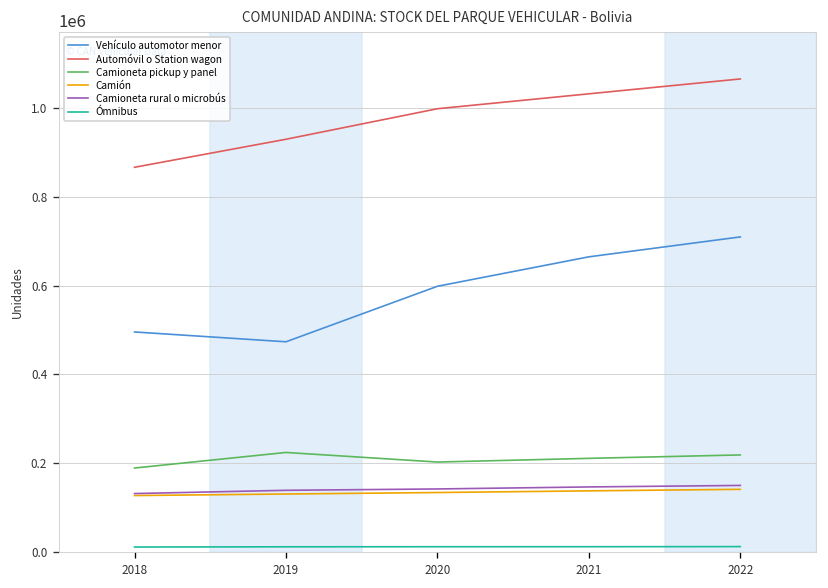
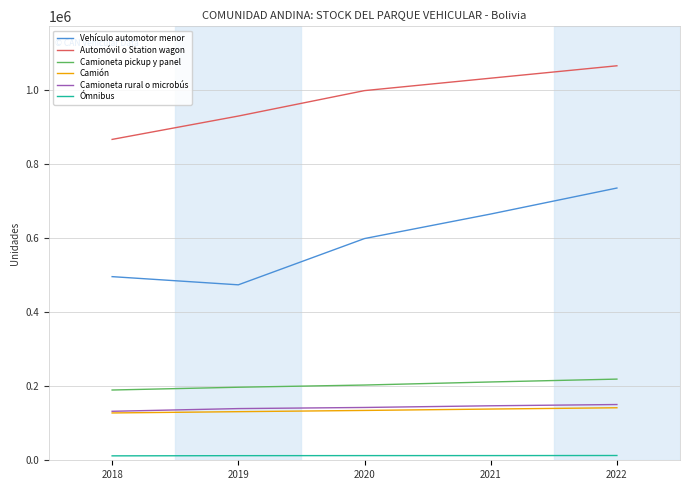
Camioneta pickup y panel, 2019: 220000 -> 200000
Vehículo automotor menor, 2022: 710000 -> 730000
